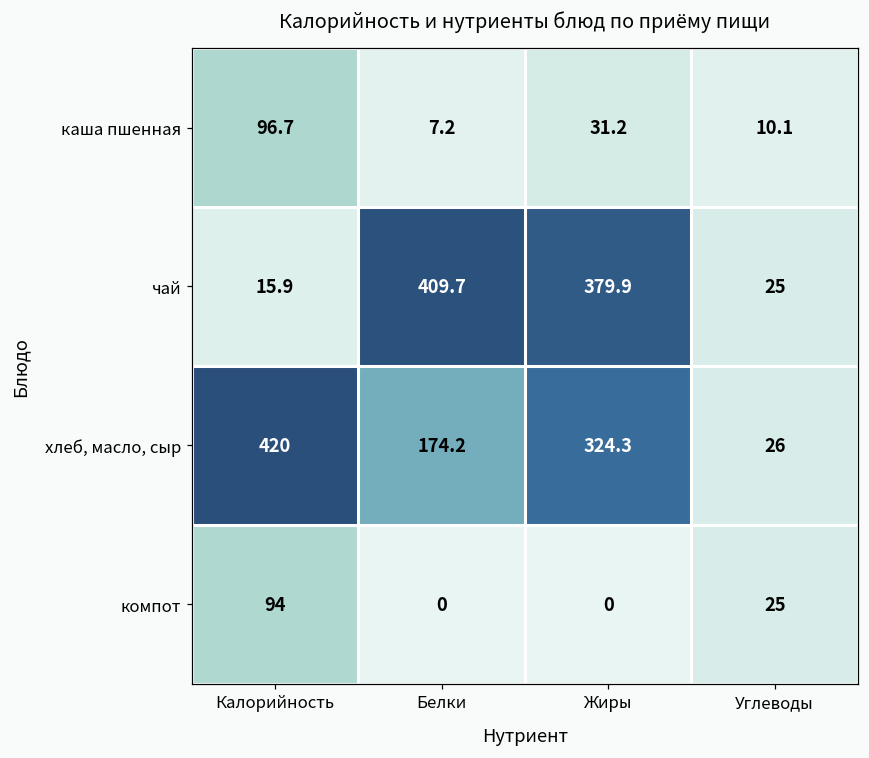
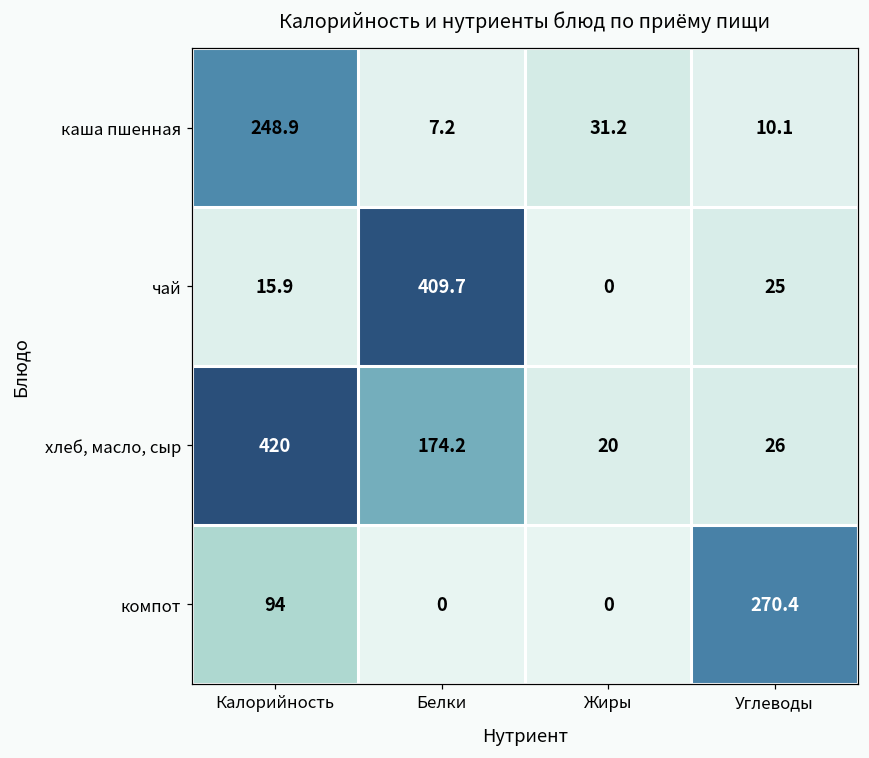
каша пшенная, Калорийность: 96.7 -> 248.9
чай, Жиры: 379.9 -> 0
хлеб, масло, сыр, Жиры: 324.3 -> 20
компот, Углеводы: 25 -> 270.4
